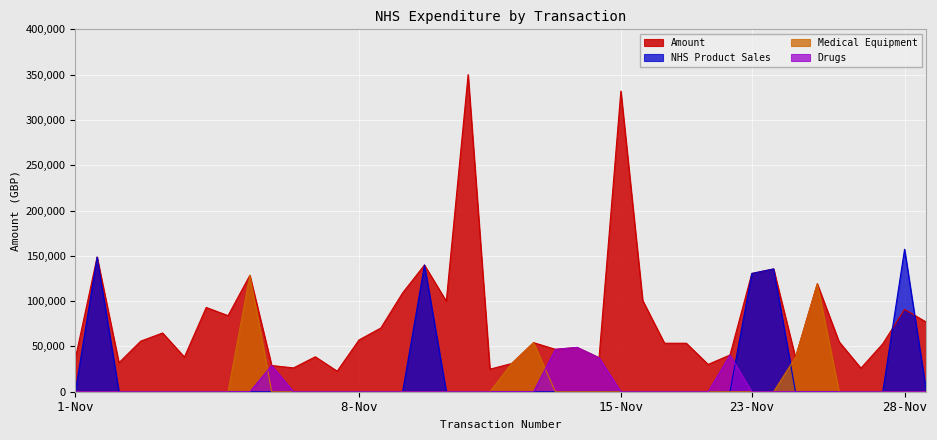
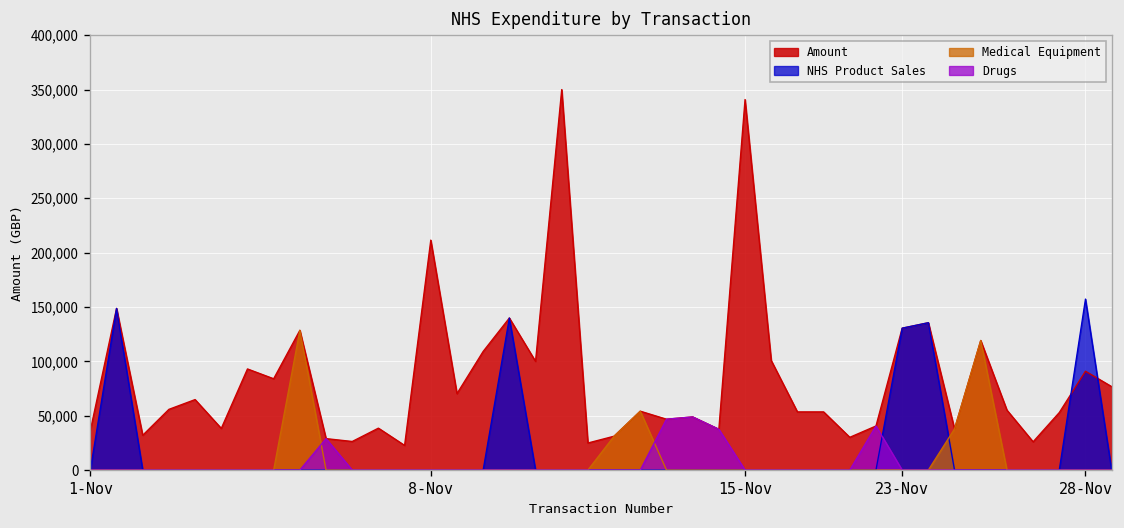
Amount, 8-Nov: 60,000 -> 210,000
Amount, 15-Nov: 330,000 -> 340,000
